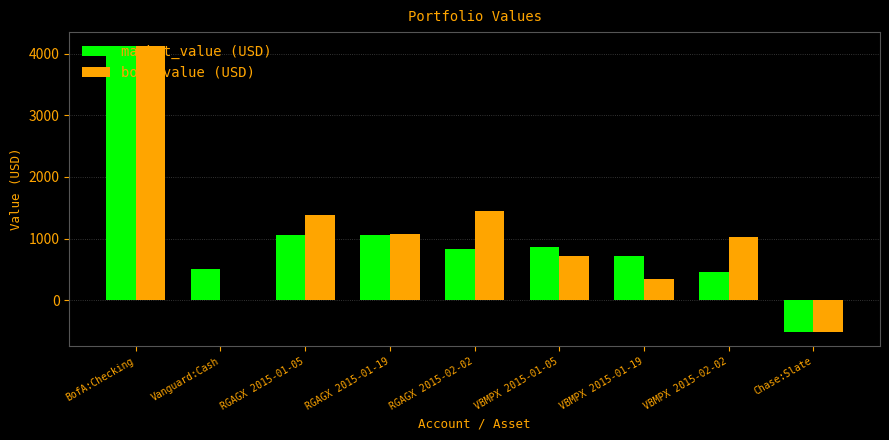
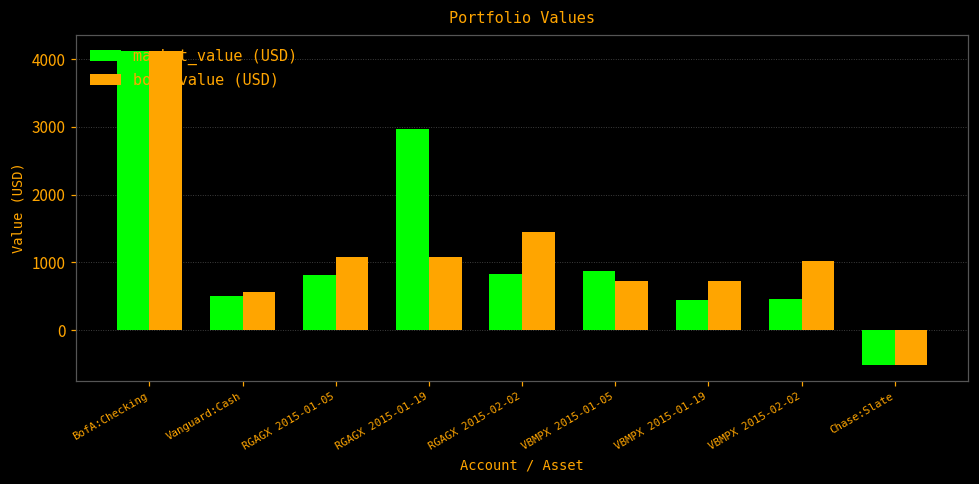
book_value (USD), Vanguard:Cash: 0 -> 600
market_value (USD), RGAGX 2015-01-05: 1000 -> 800
book_value (USD), RGAGX 2015-01-05: 1400 -> 1100
market_value (USD), RGAGX 2015-01-19: 1100 -> 3000
market_value (USD), VBMPX 2015-01-19: 700 -> 400
book_value (USD), VBMPX 2015-01-19: 300 -> 700
